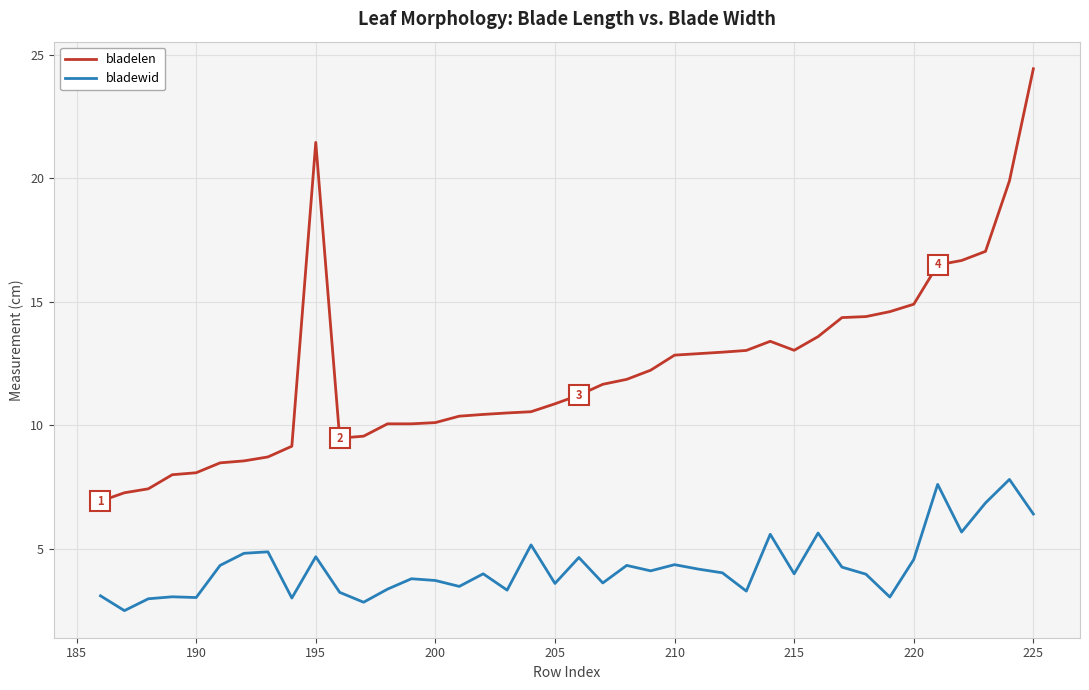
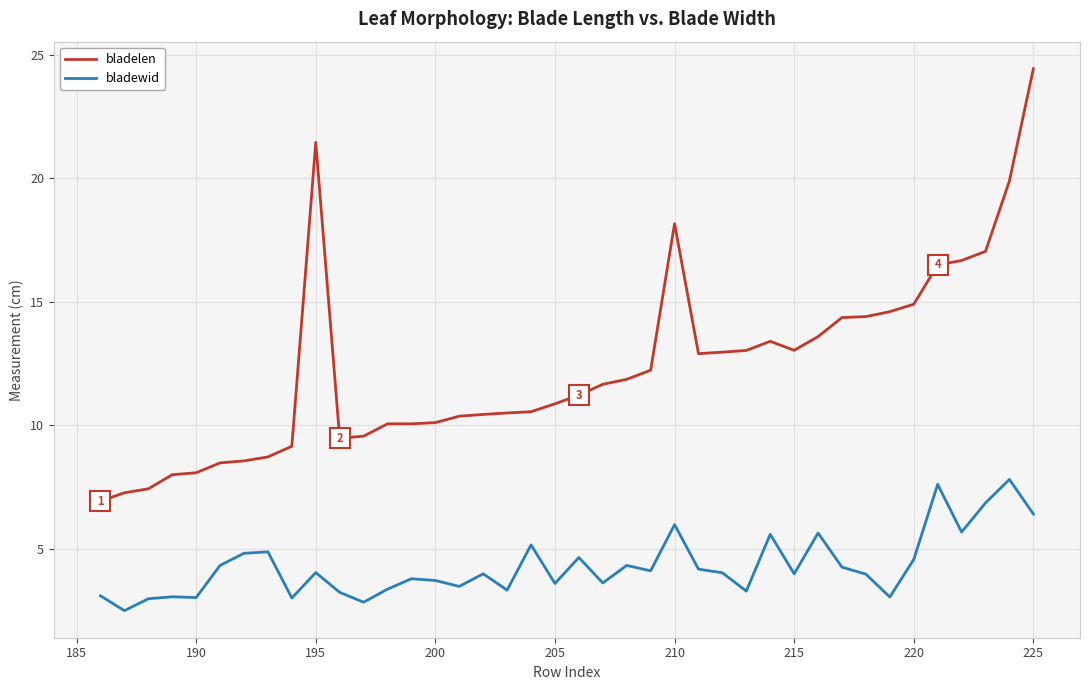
bladewid, 195: 4.7 -> 4.0
bladelen, 210: 12.8 -> 18.2
bladewid, 210: 4.4 -> 6.0
